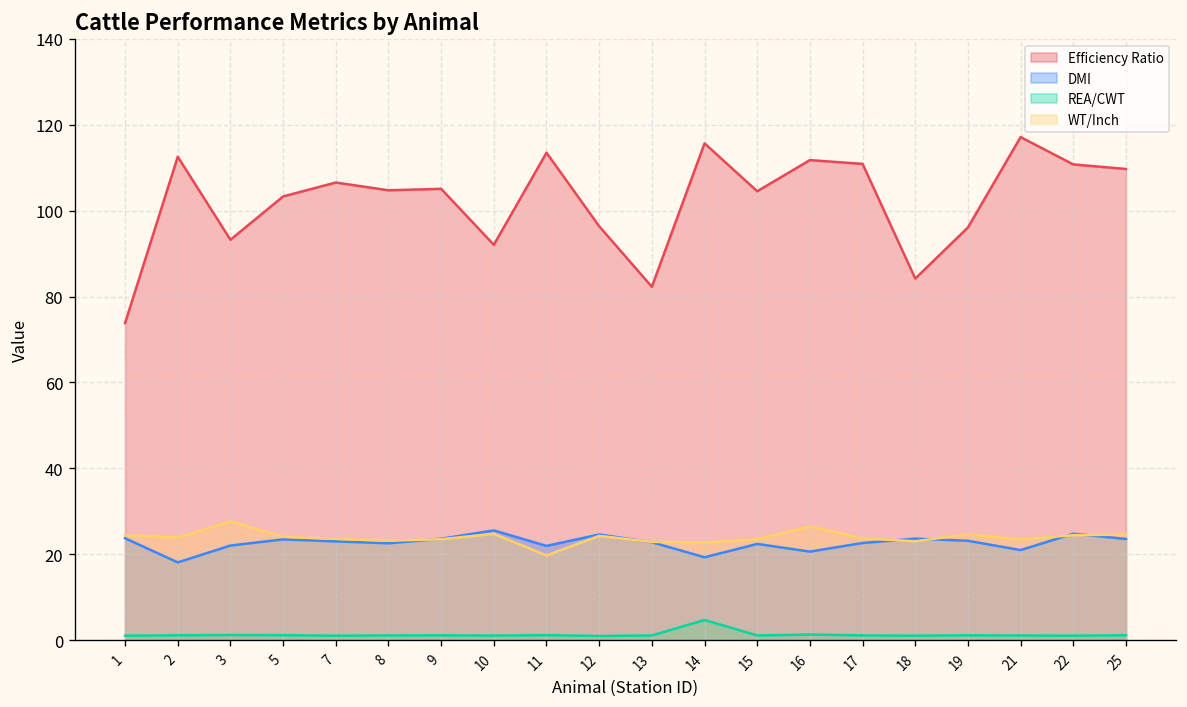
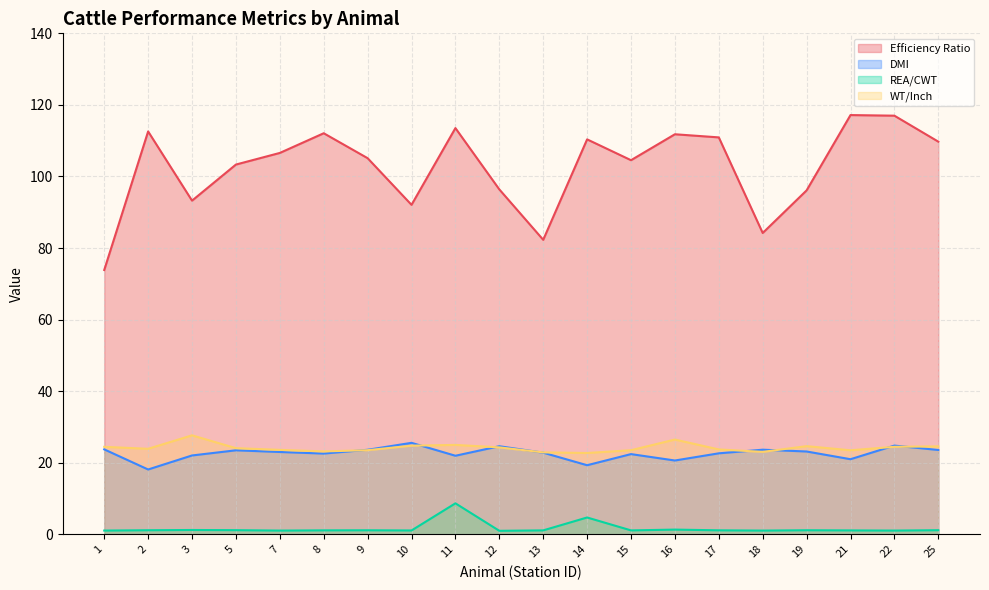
Efficiency Ratio, 8: 105 -> 112
REA/CWT, 11: 1 -> 9
WT/Inch, 11: 20 -> 25
Efficiency Ratio, 14: 116 -> 110
Efficiency Ratio, 22: 111 -> 117
